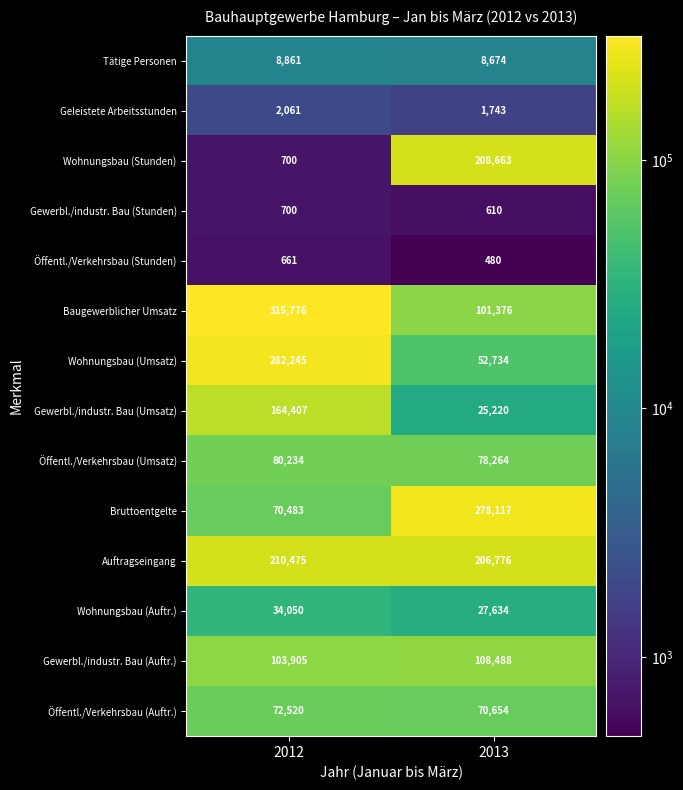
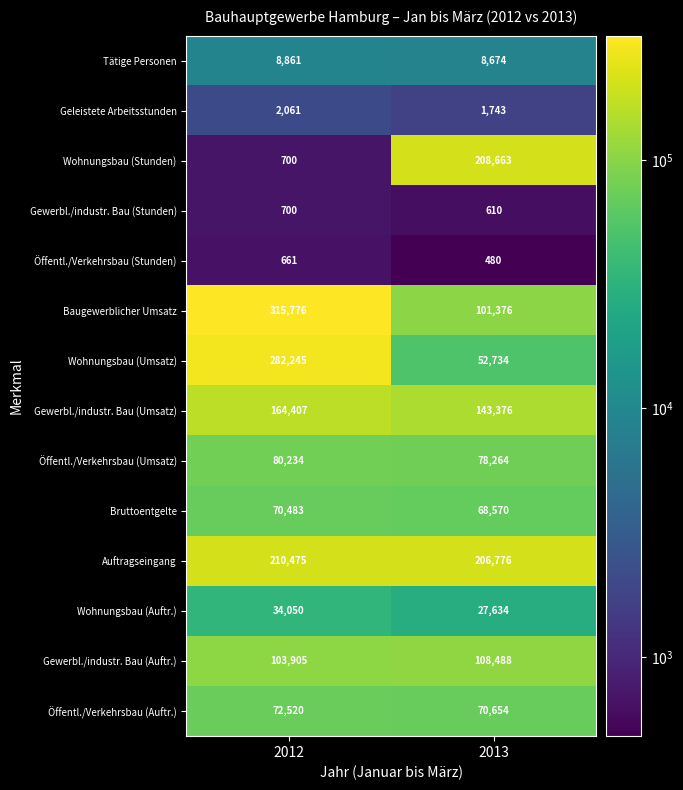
Gewerbl./industr. Bau (Umsatz), 2013: 25,220 -> 143,376
Bruttoentgelte, 2013: 278,117 -> 68,570
